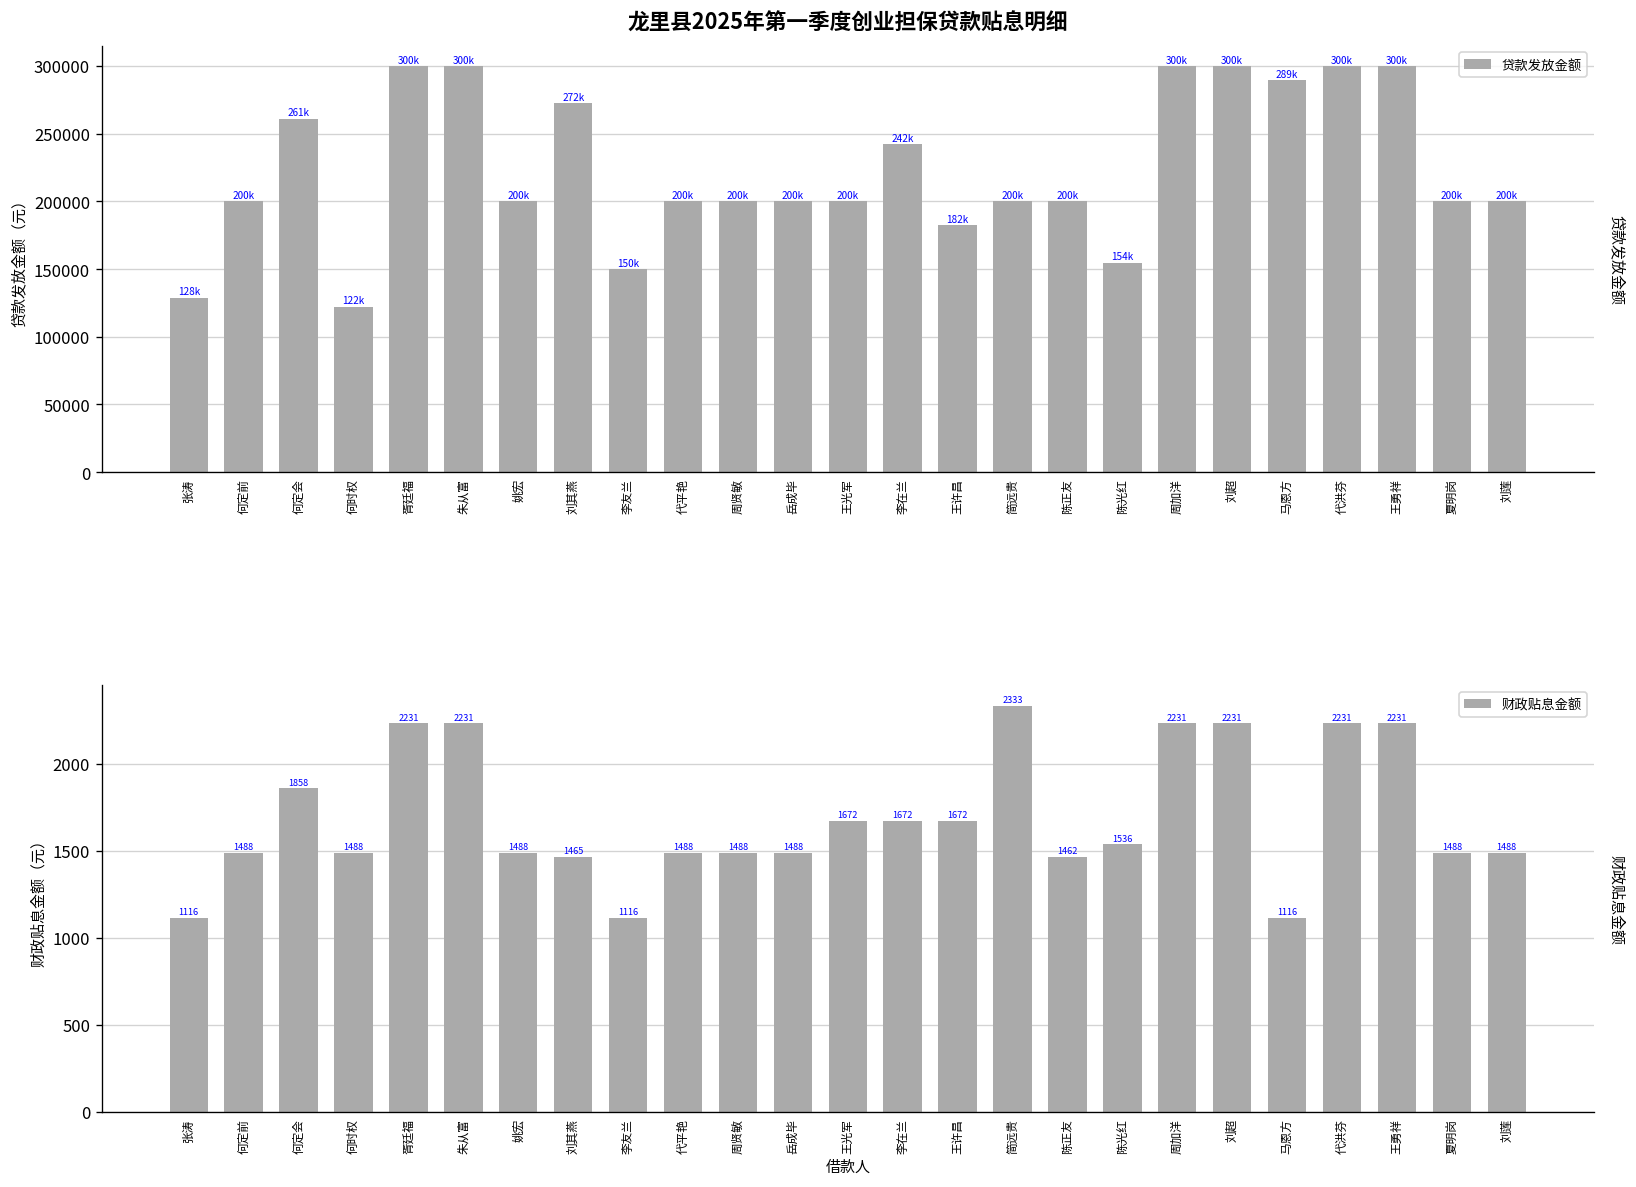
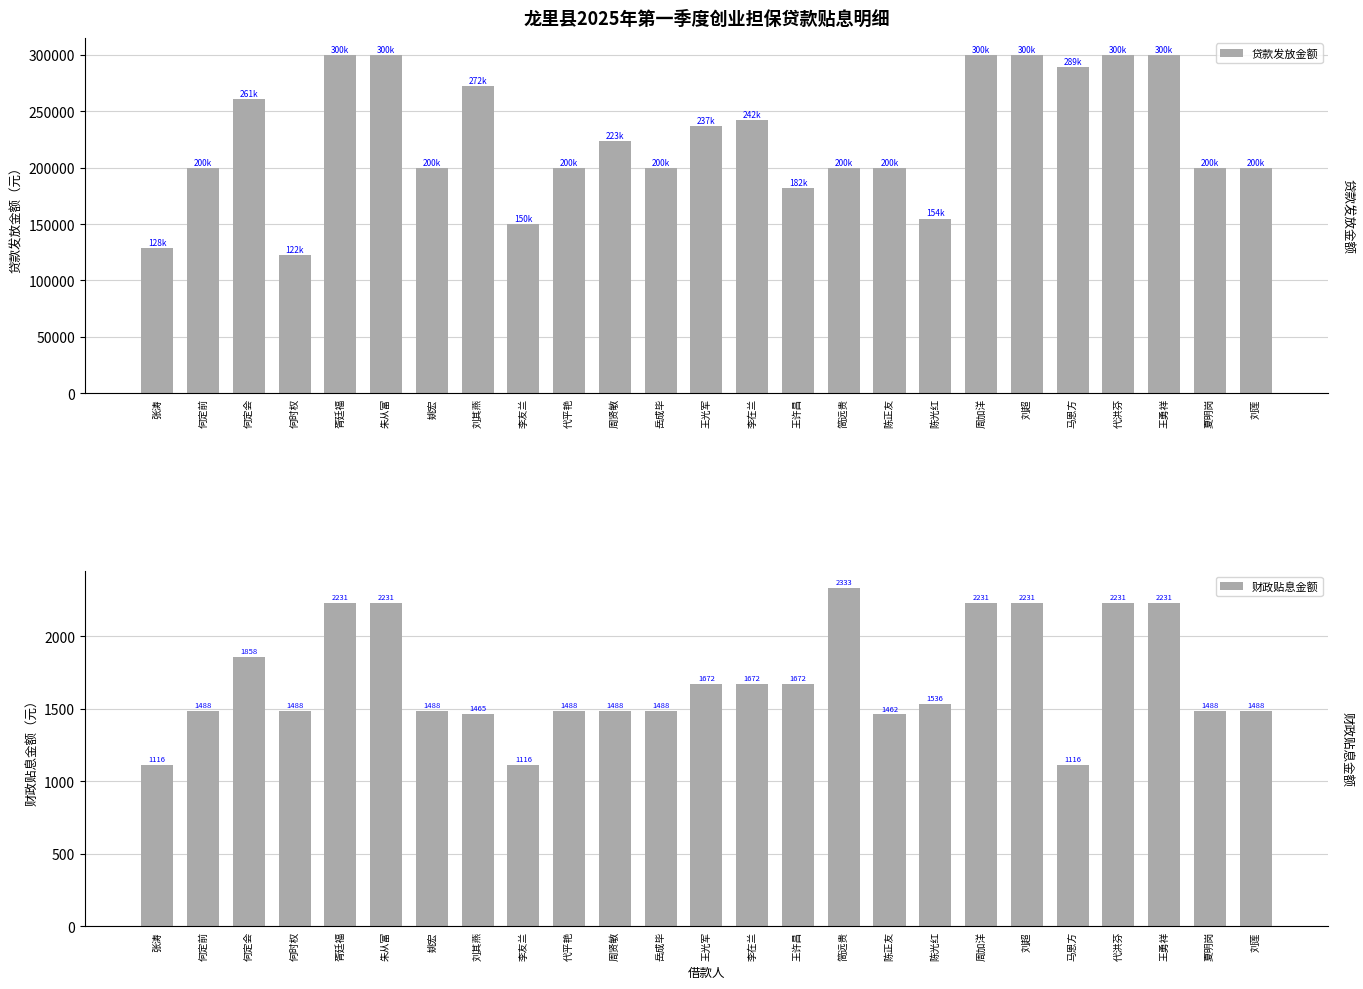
龙里县2025年第一季度创业担保贷款贴息明细, 周贤敏: 200k -> 223k
龙里县2025年第一季度创业担保贷款贴息明细, 王光军: 200k -> 237k
